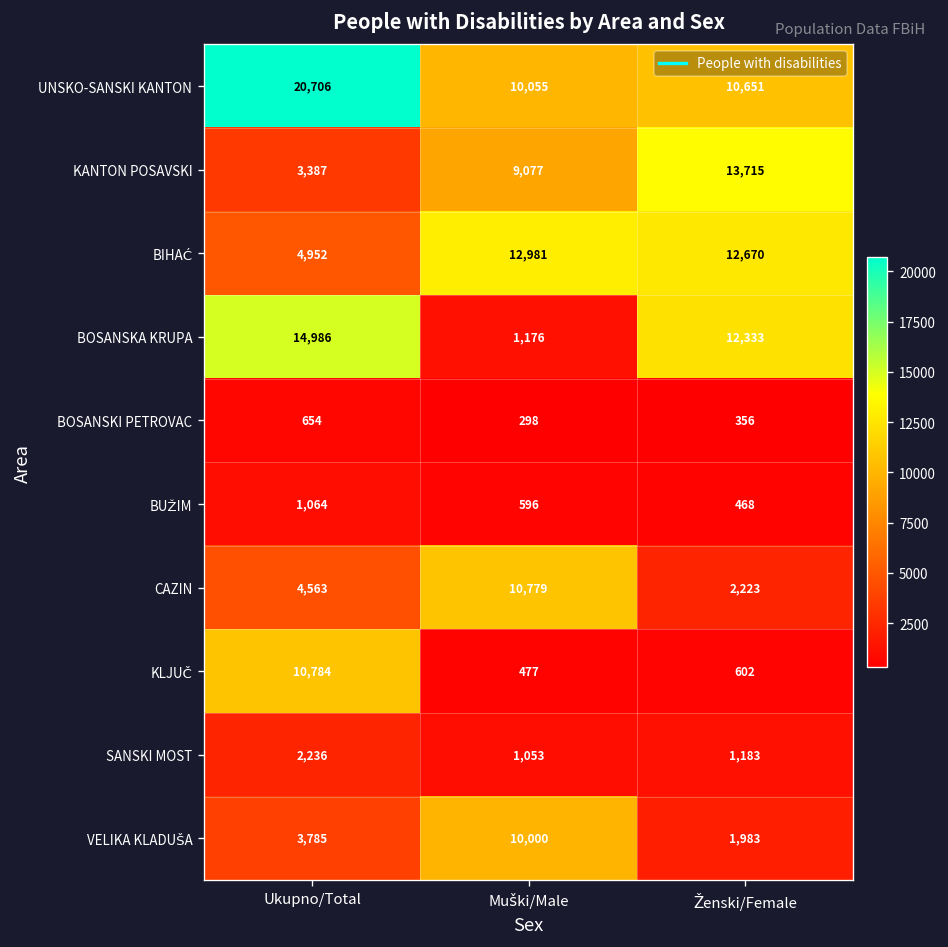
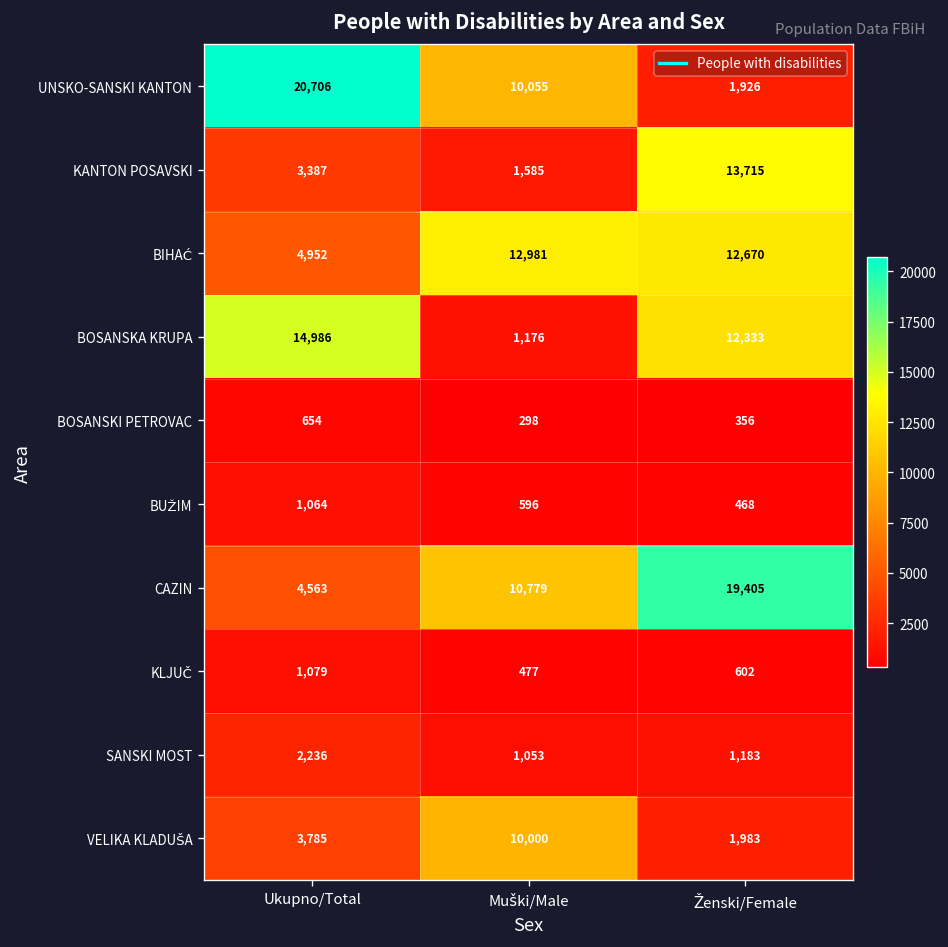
UNSKO-SANSKI KANTON, Ženski/Female: 10,651 -> 1,926
KANTON POSAVSKI, Muški/Male: 9,077 -> 1,585
CAZIN, Ženski/Female: 2,223 -> 19,405
KLJUČ, Ukupno/Total: 10,784 -> 1,079
